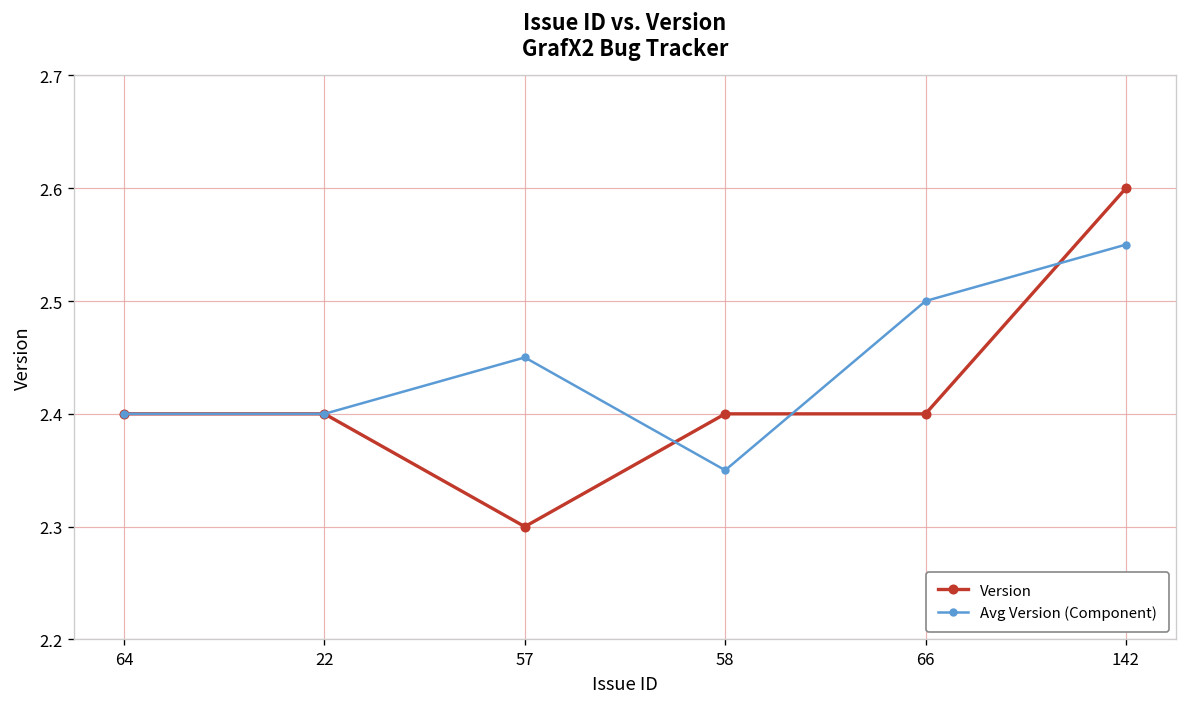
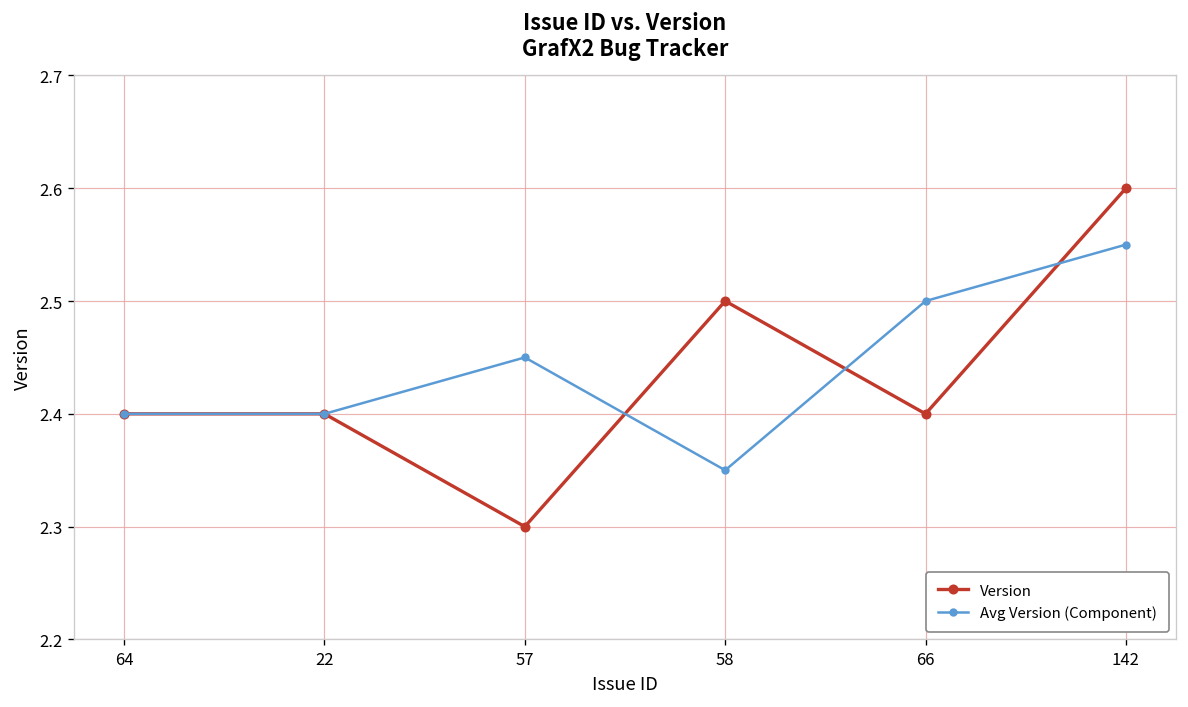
Version, 58: 2.4 -> 2.5
